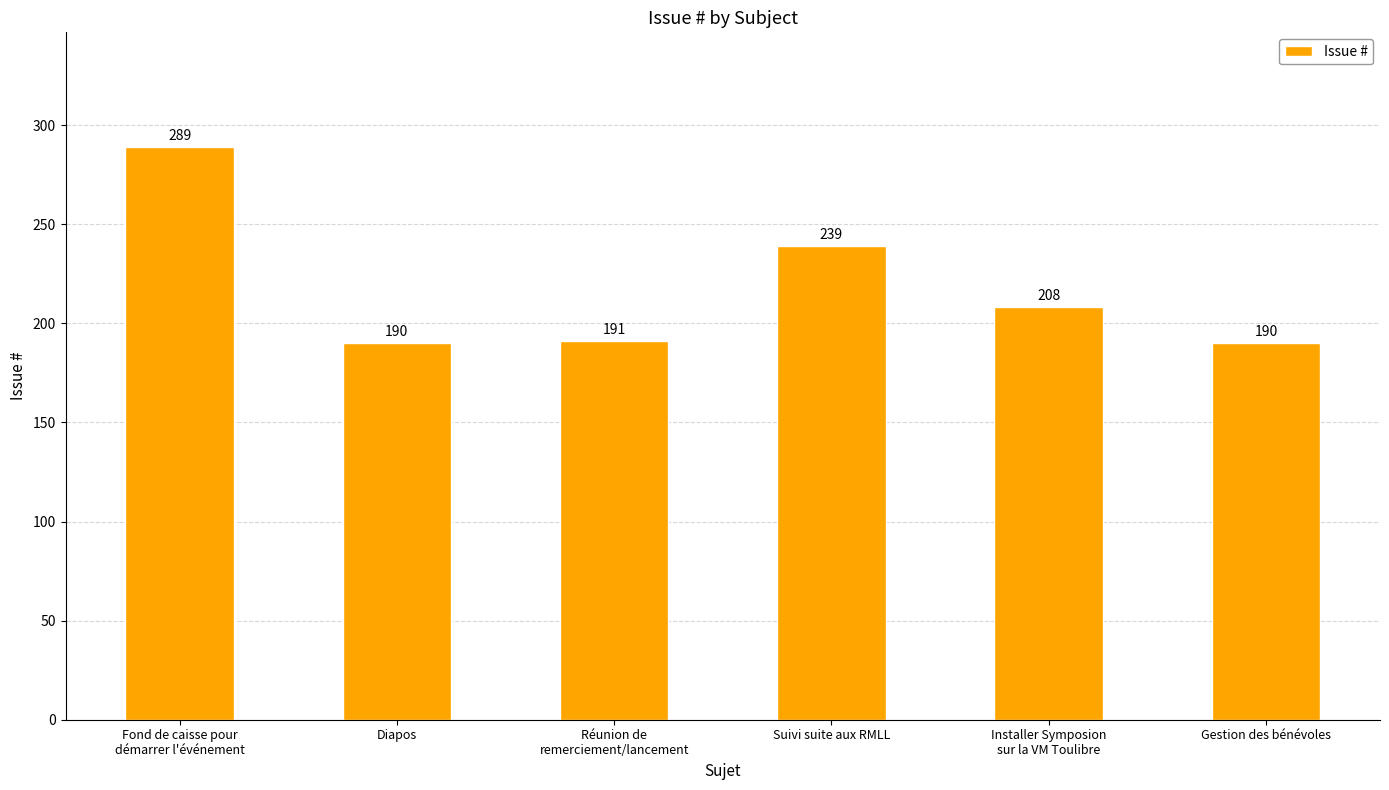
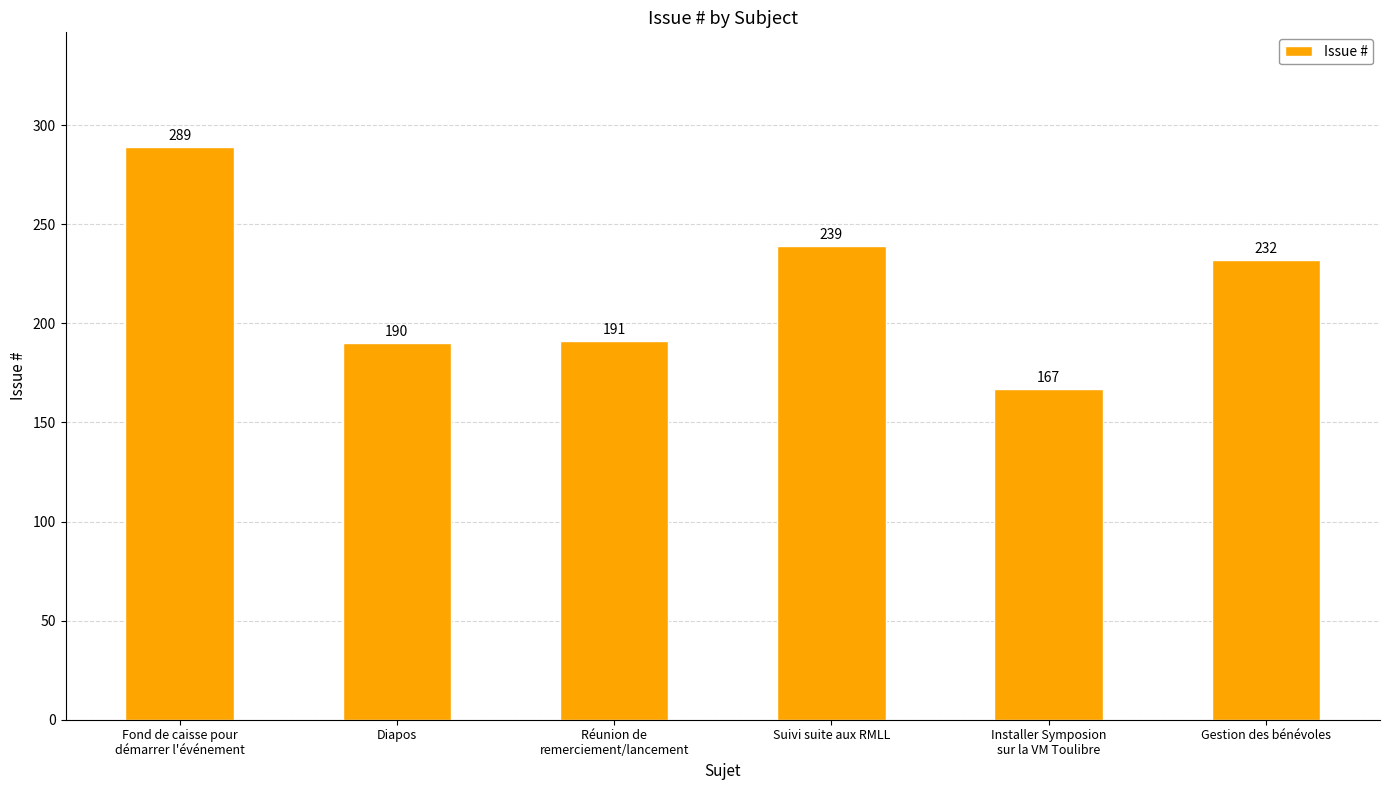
Installer Symposion sur la VM Toulibre: 208 -> 167
Gestion des bénévoles: 190 -> 232
